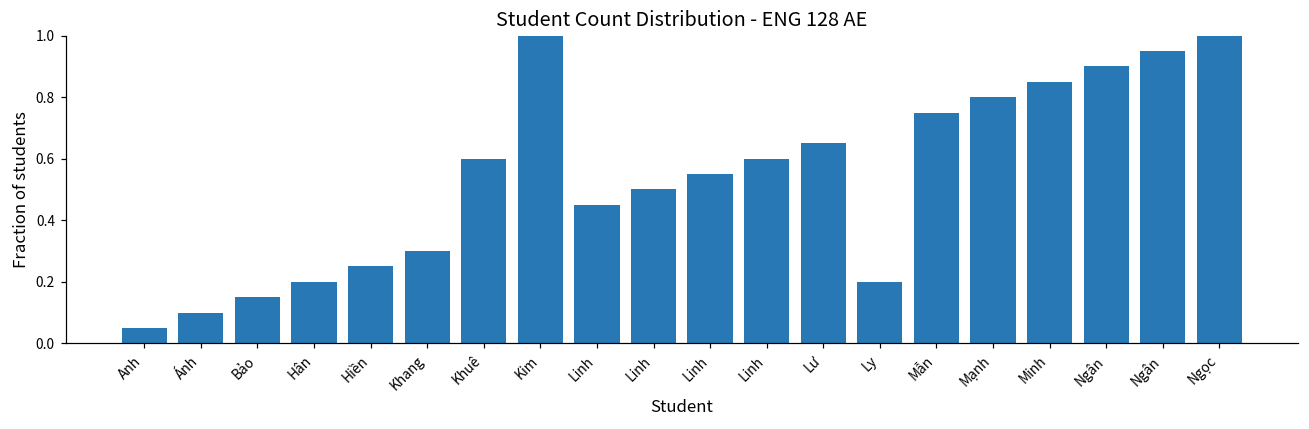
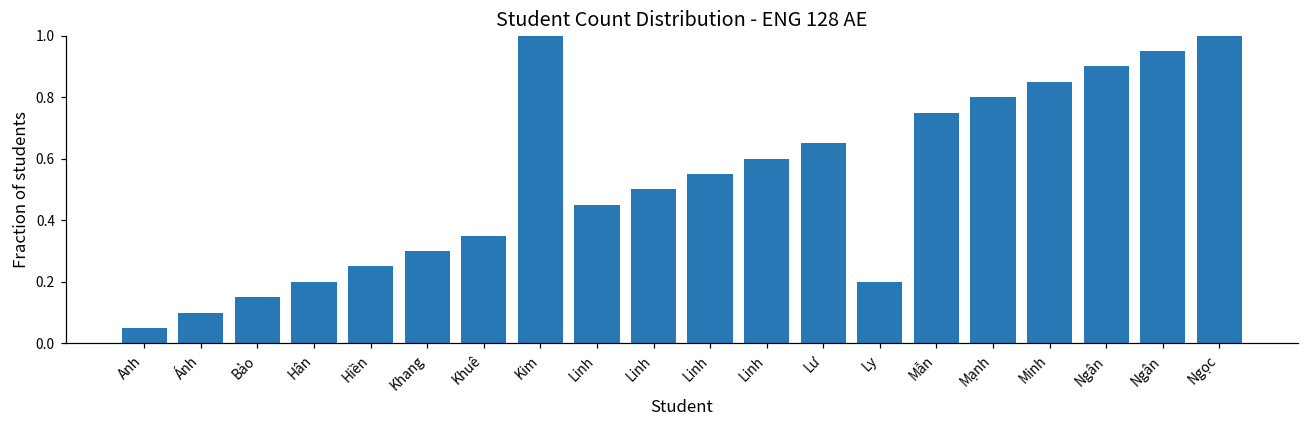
Khuê: 0.60 -> 0.35
